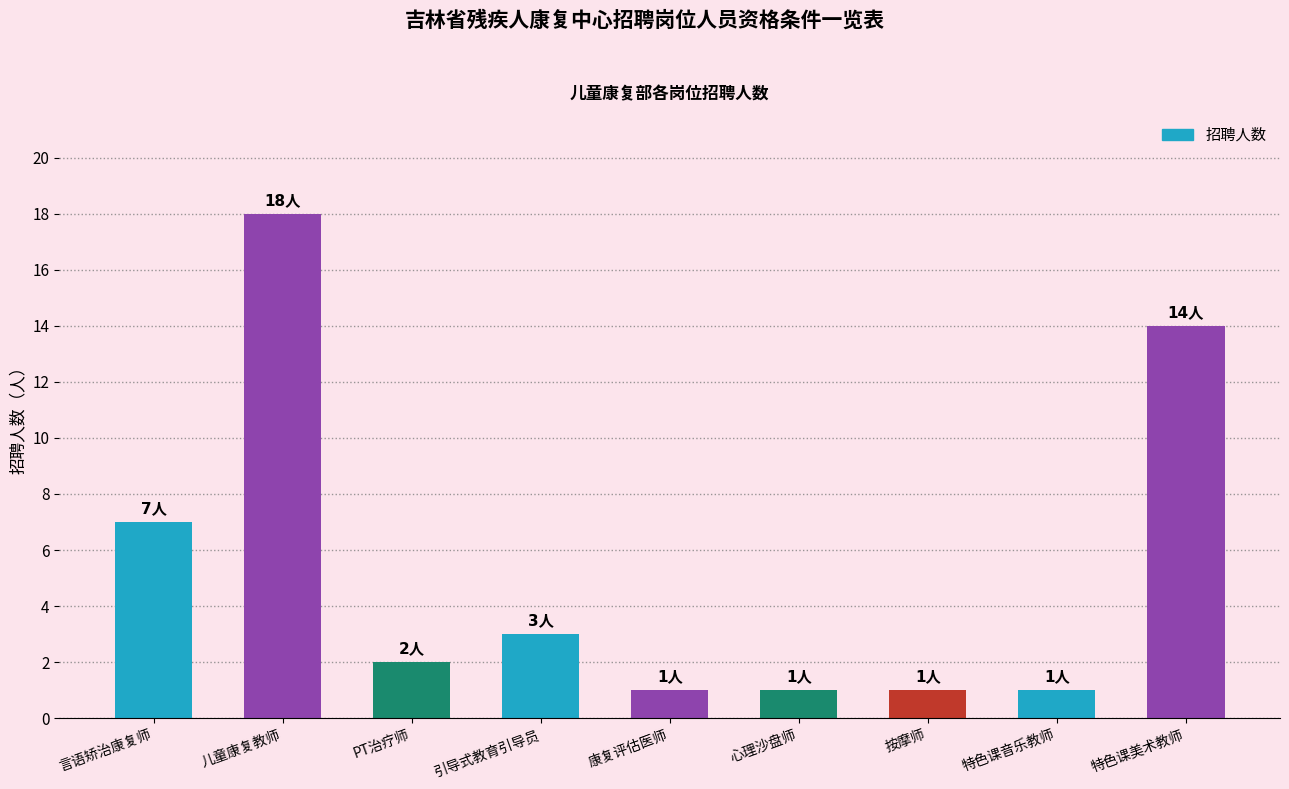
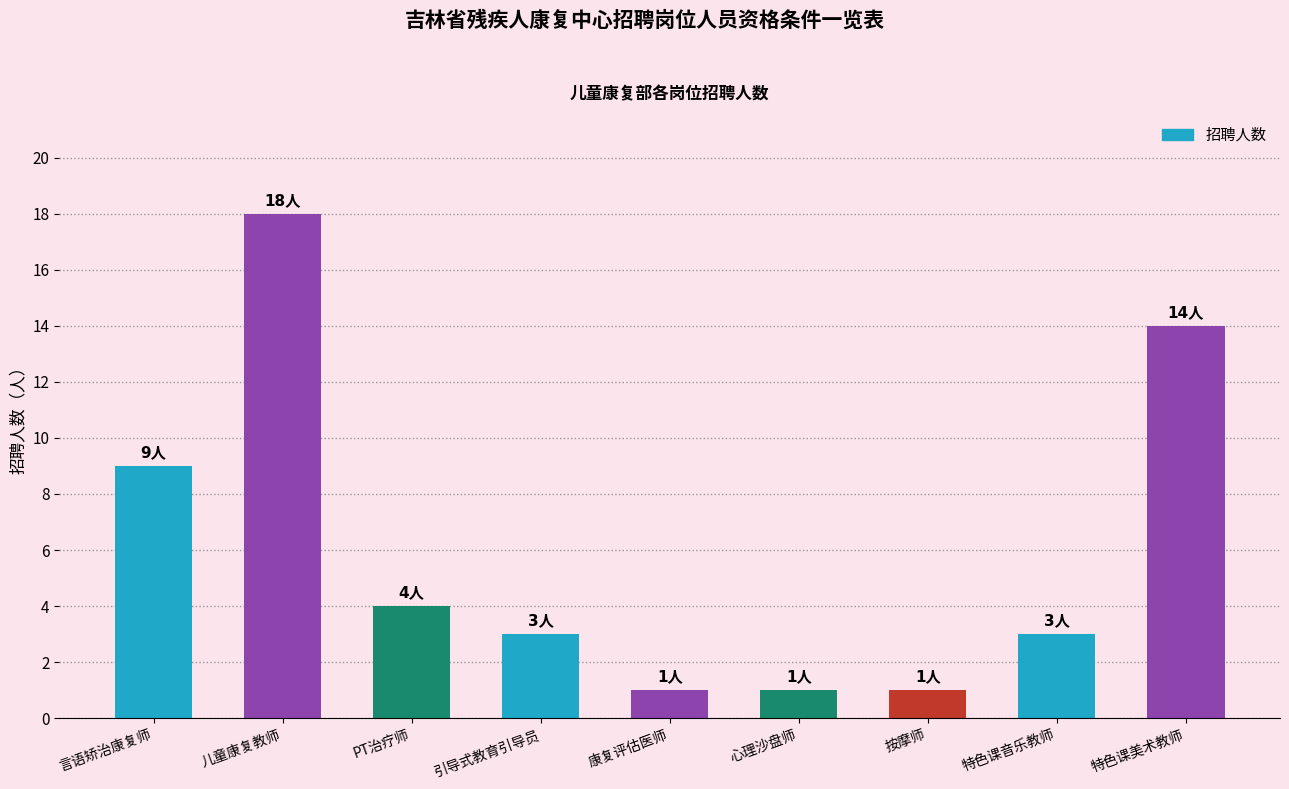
言语矫治康复师: 7人 -> 9人
PT治疗师: 2人 -> 4人
特色课音乐教师: 1人 -> 3人
